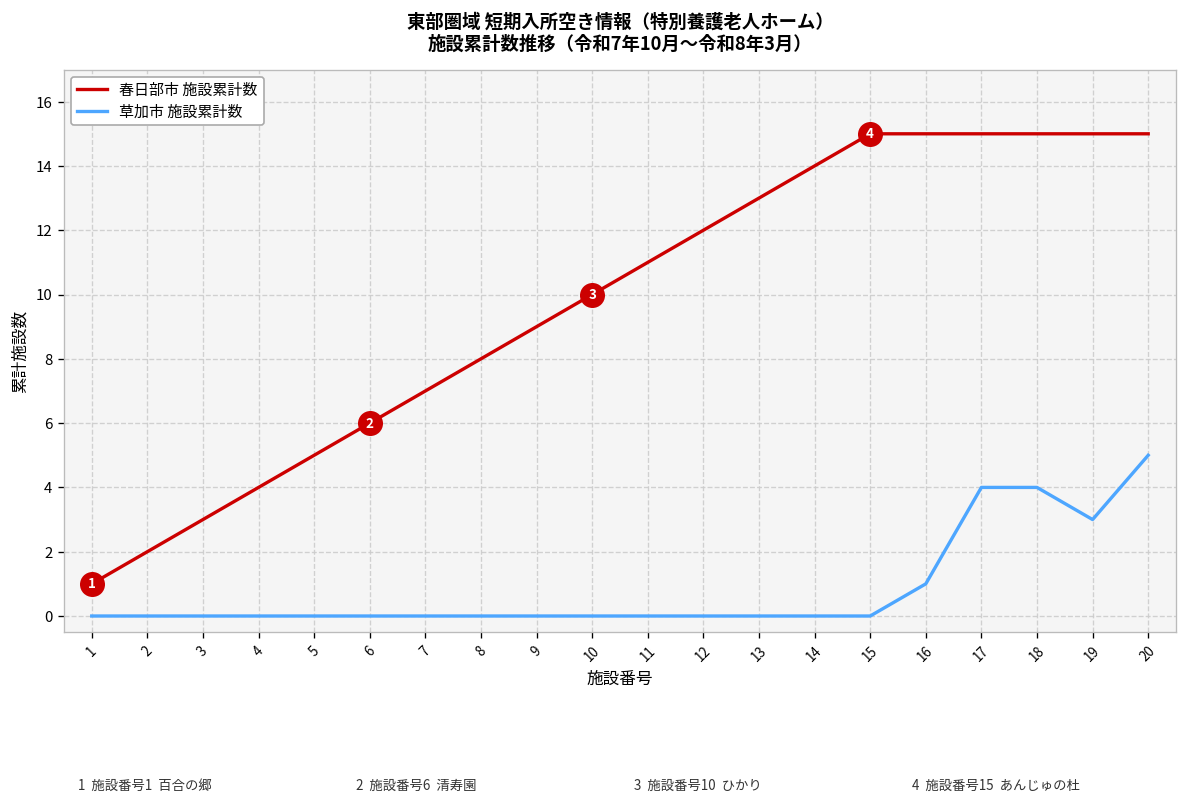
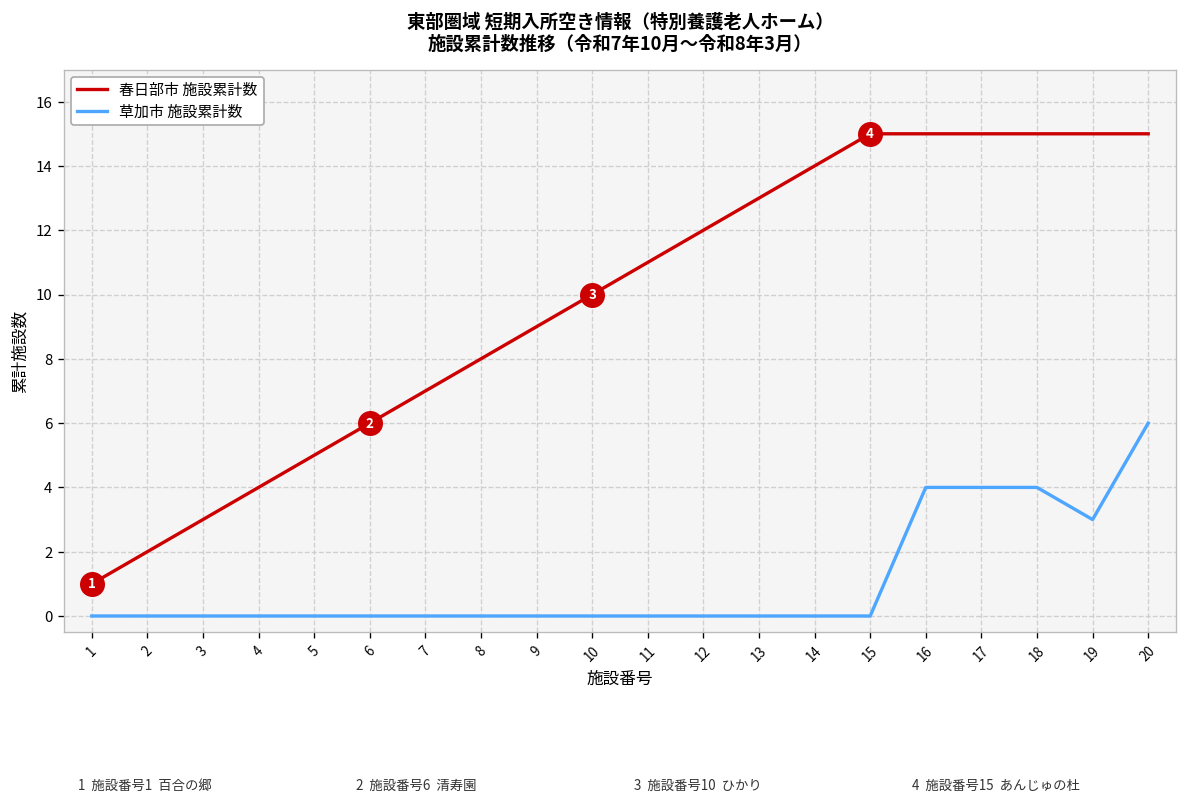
草加市 施設累計数, 16: 1 -> 4
草加市 施設累計数, 20: 5 -> 6
